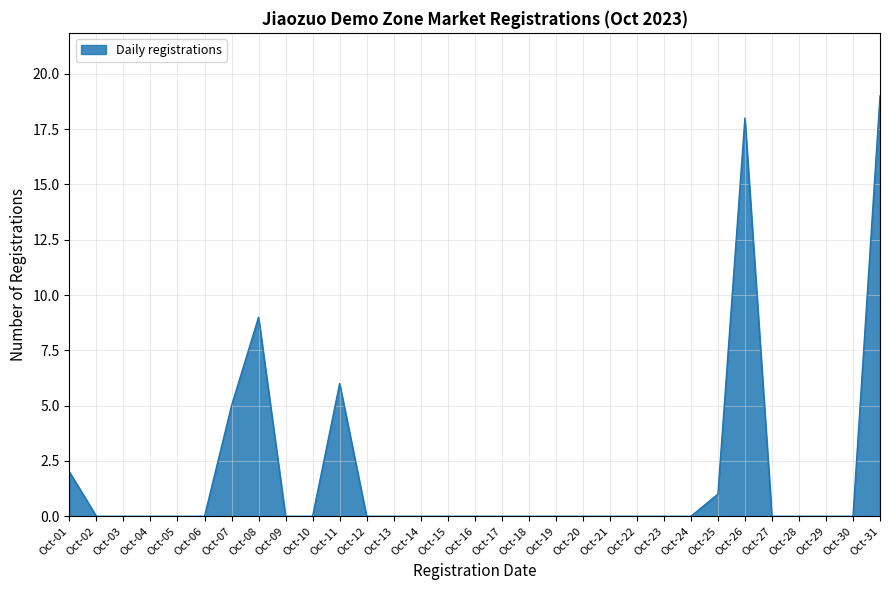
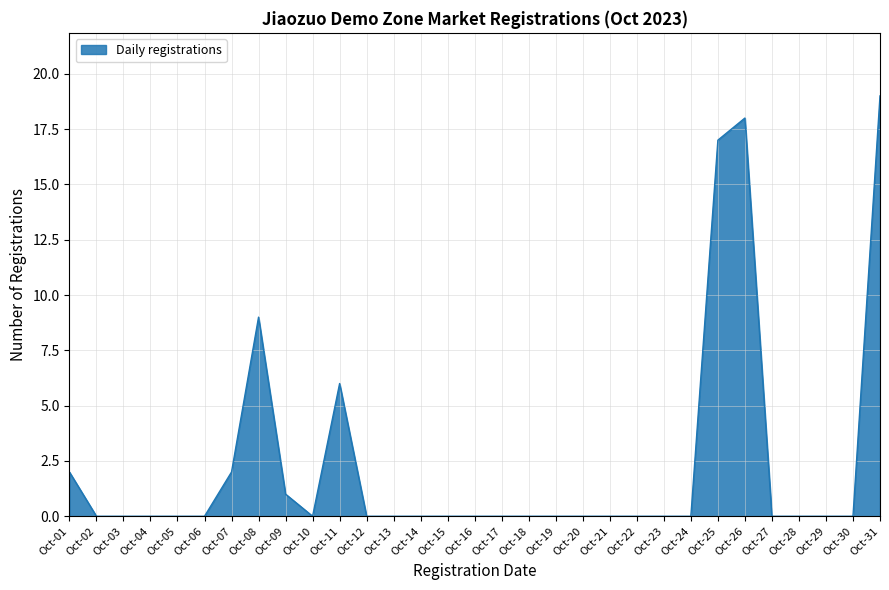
Oct-07: 5 -> 2
Oct-09: 0 -> 1
Oct-25: 1 -> 17
